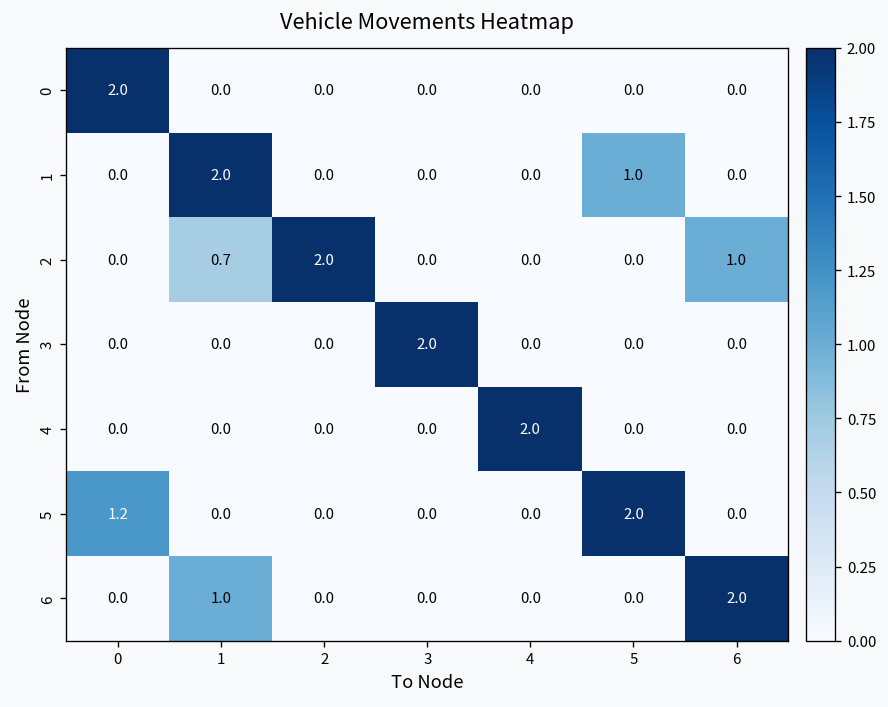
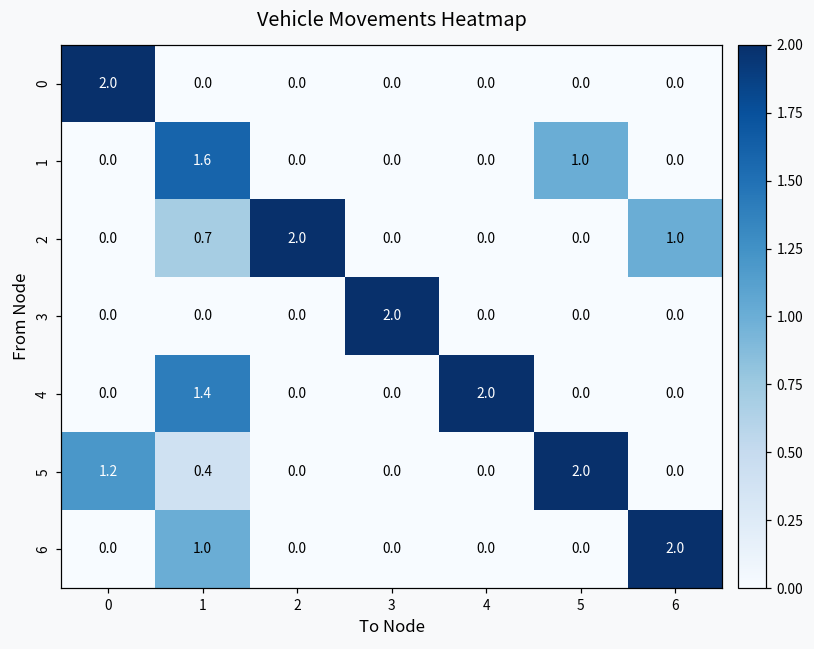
1, 1: 2.0 -> 1.6
4, 1: 0.0 -> 1.4
5, 1: 0.0 -> 0.4
